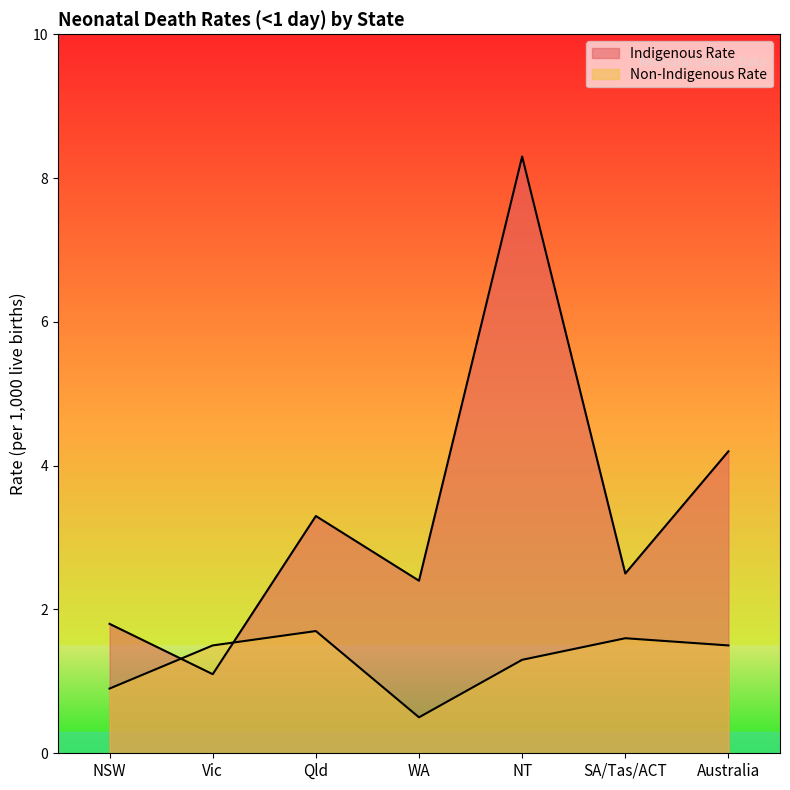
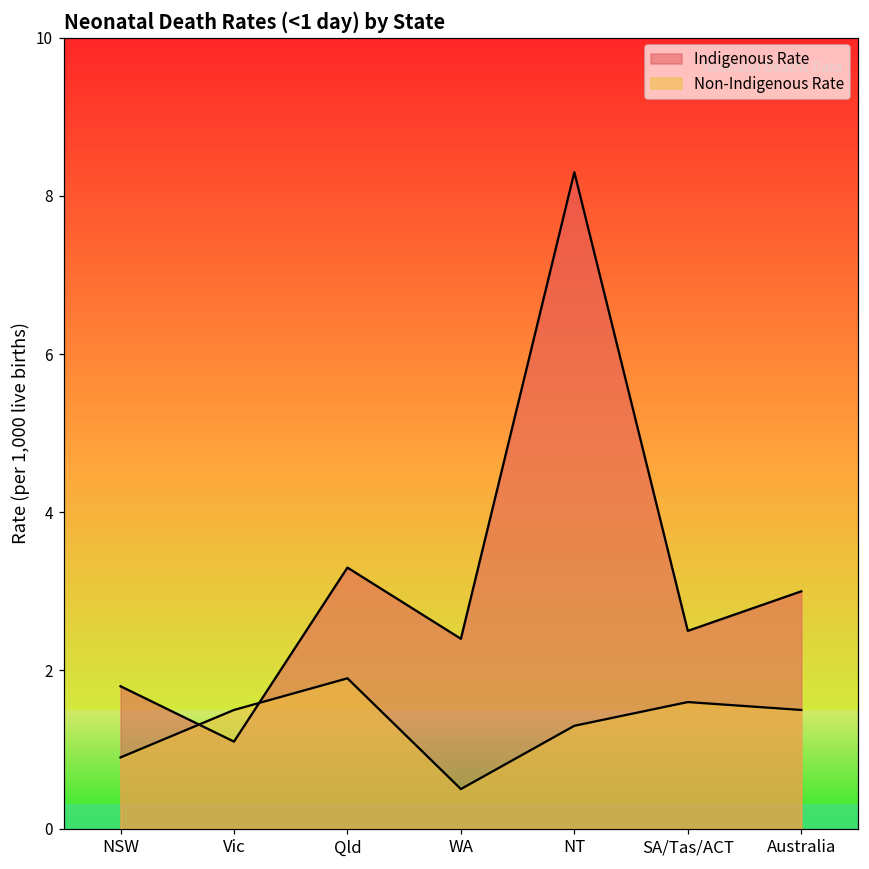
Non-Indigenous Rate, Qld: 1.7 -> 1.9
Indigenous Rate, Australia: 4.2 -> 3.0
